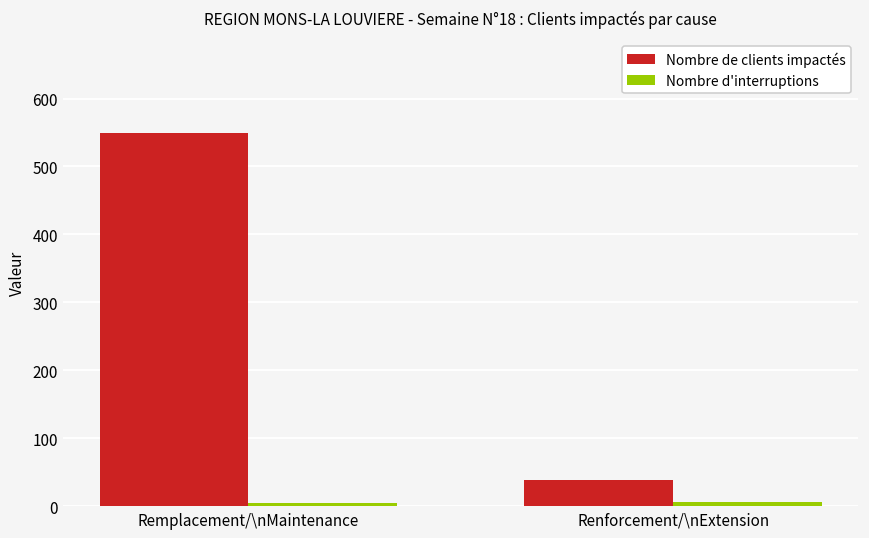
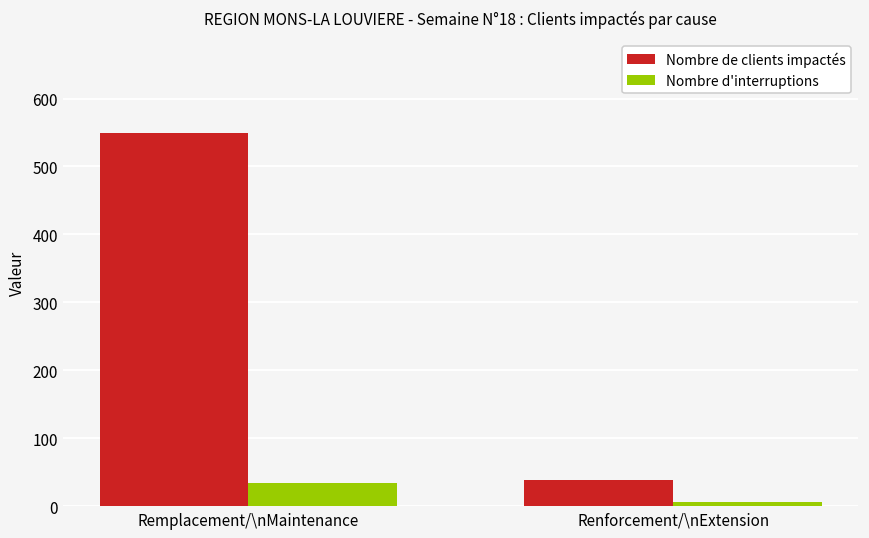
Nombre d'interruptions, Remplacement/\nMaintenance: 10 -> 30
